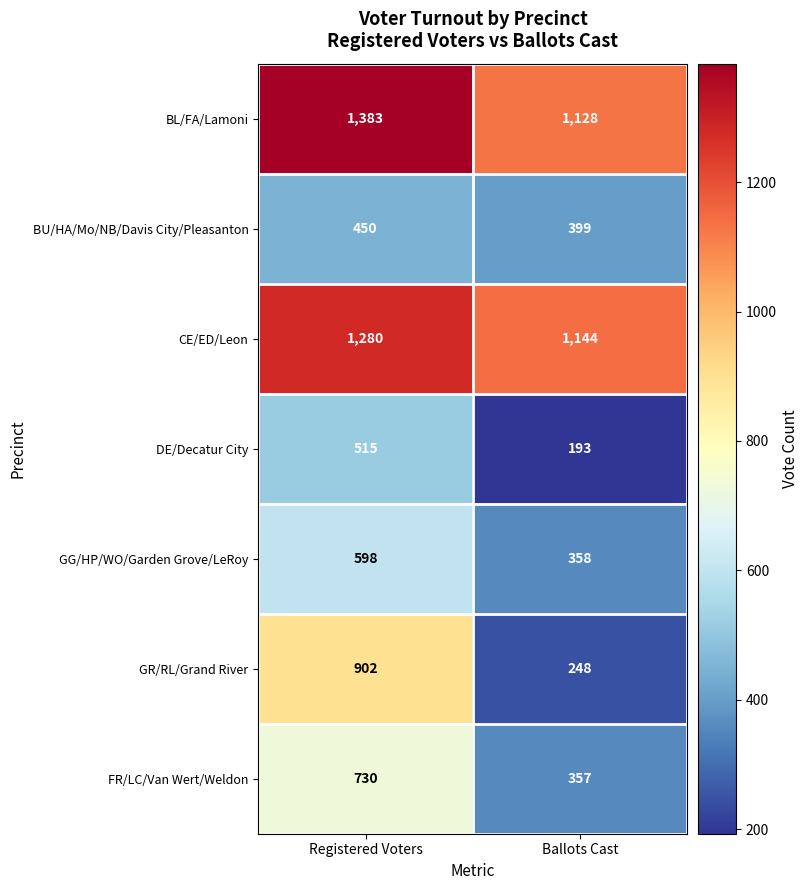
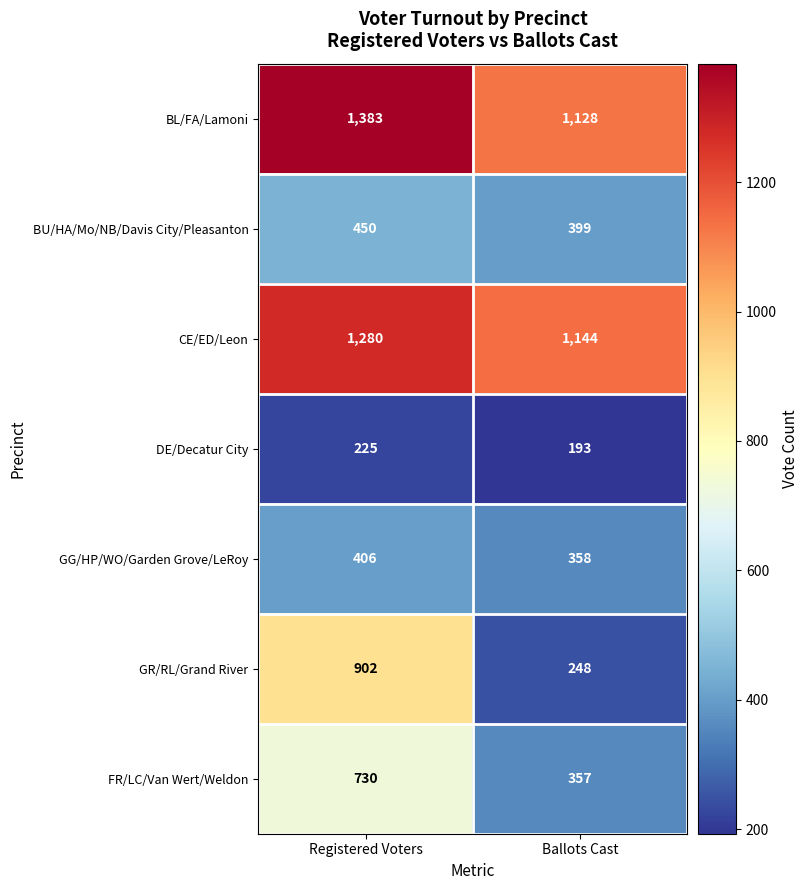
DE/Decatur City, Registered Voters: 515 -> 225
GG/HP/WO/Garden Grove/LeRoy, Registered Voters: 598 -> 406
